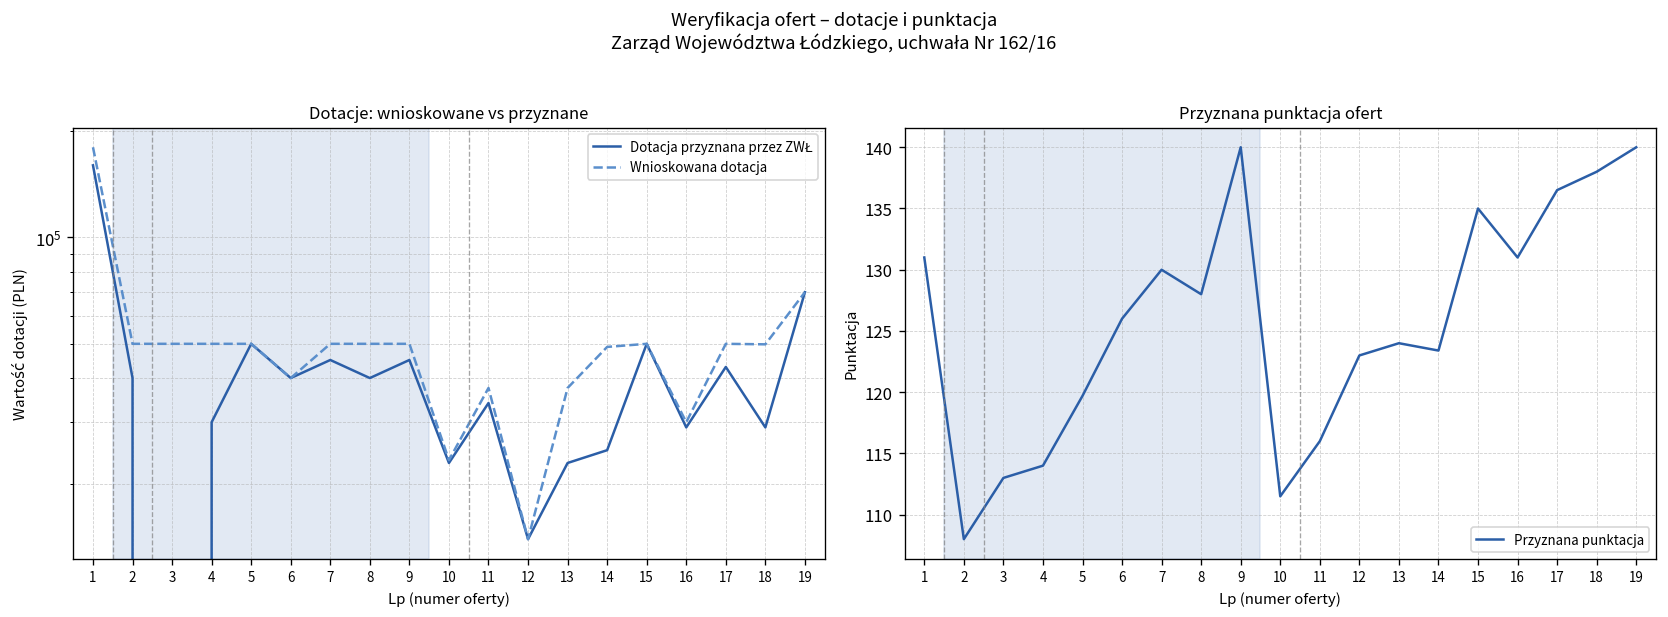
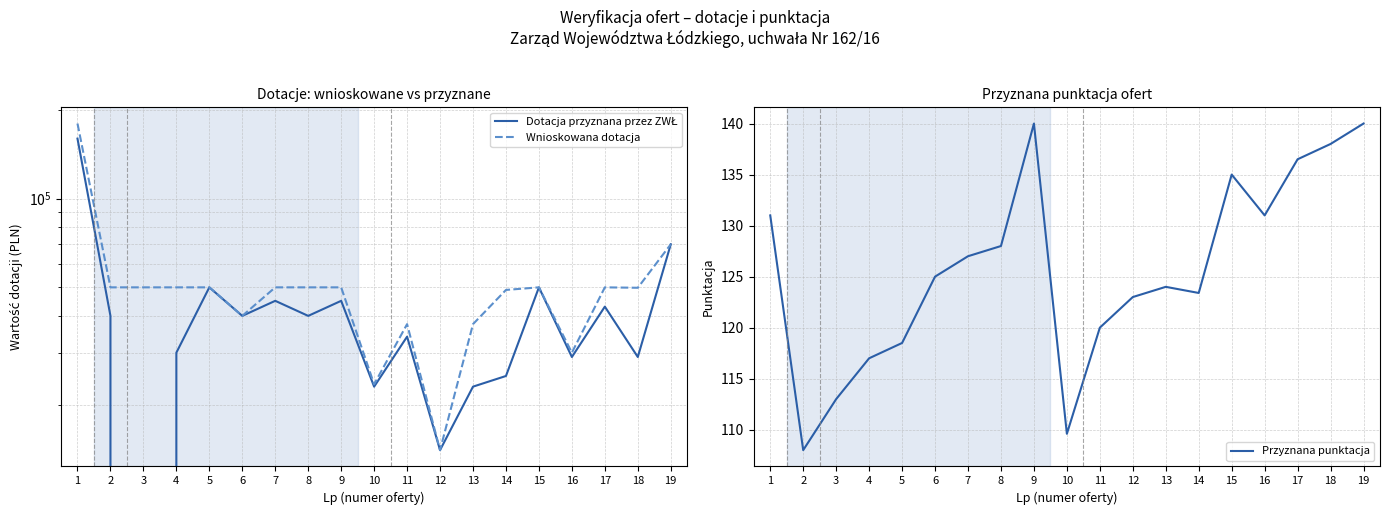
Przyznana punktacja ofert, 4: 114 -> 117
Przyznana punktacja ofert, 5: 119.7 -> 118.5
Przyznana punktacja ofert, 6: 126 -> 125
Przyznana punktacja ofert, 7: 130 -> 127
Przyznana punktacja ofert, 10: 111.5 -> 109.6
Przyznana punktacja ofert, 11: 116 -> 120
